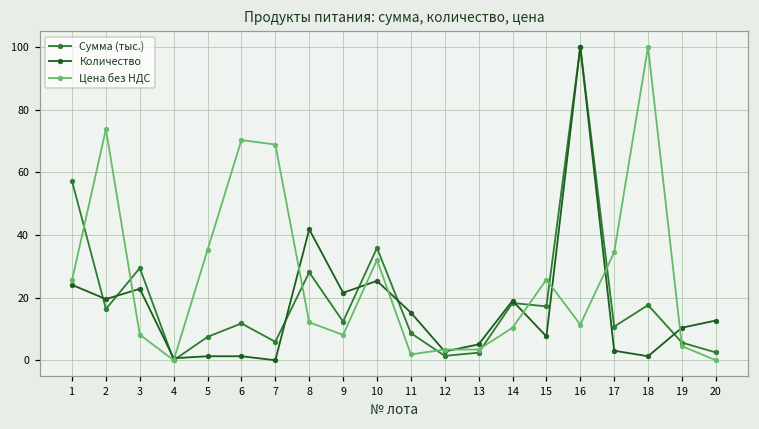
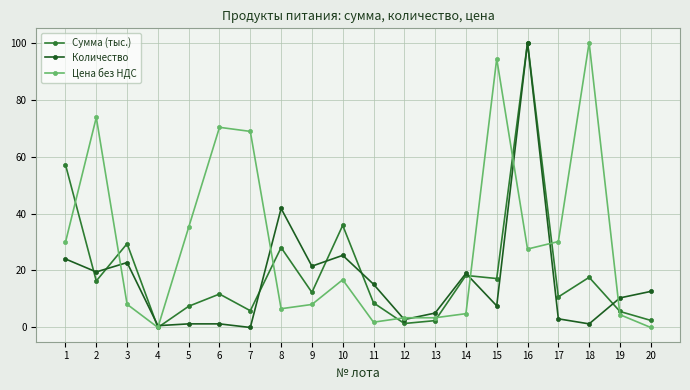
Цена без НДС, 1: 26 -> 30
Цена без НДС, 8: 12 -> 7
Цена без НДС, 10: 32 -> 17
Цена без НДС, 14: 10 -> 5
Цена без НДС, 15: 26 -> 94
Цена без НДС, 16: 11 -> 28
Цена без НДС, 17: 34 -> 30
